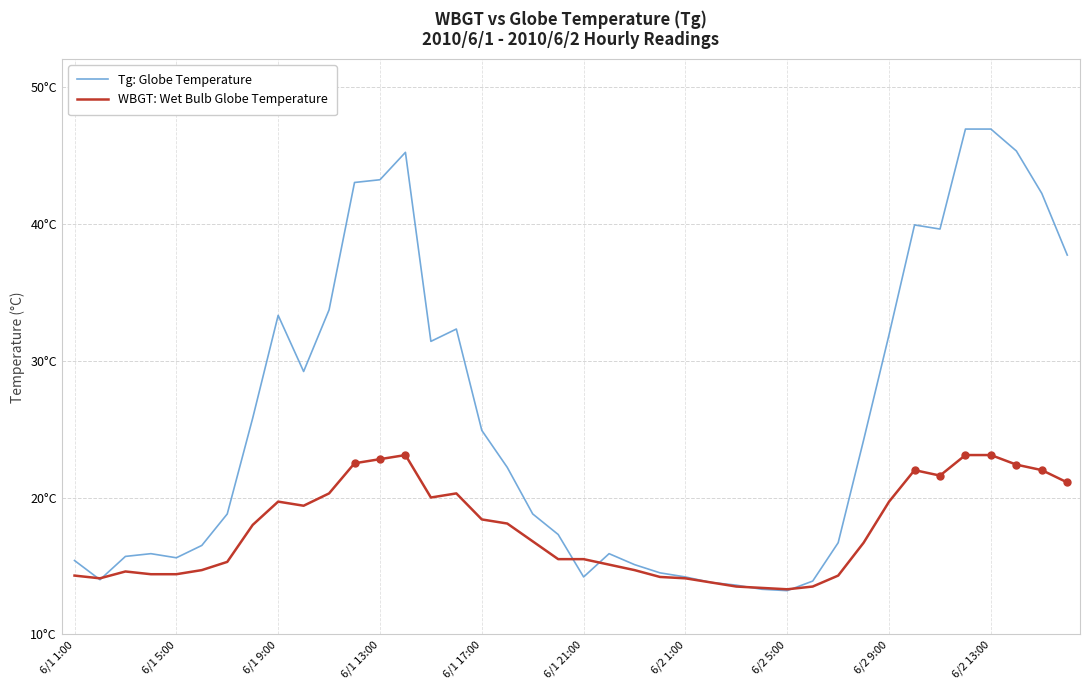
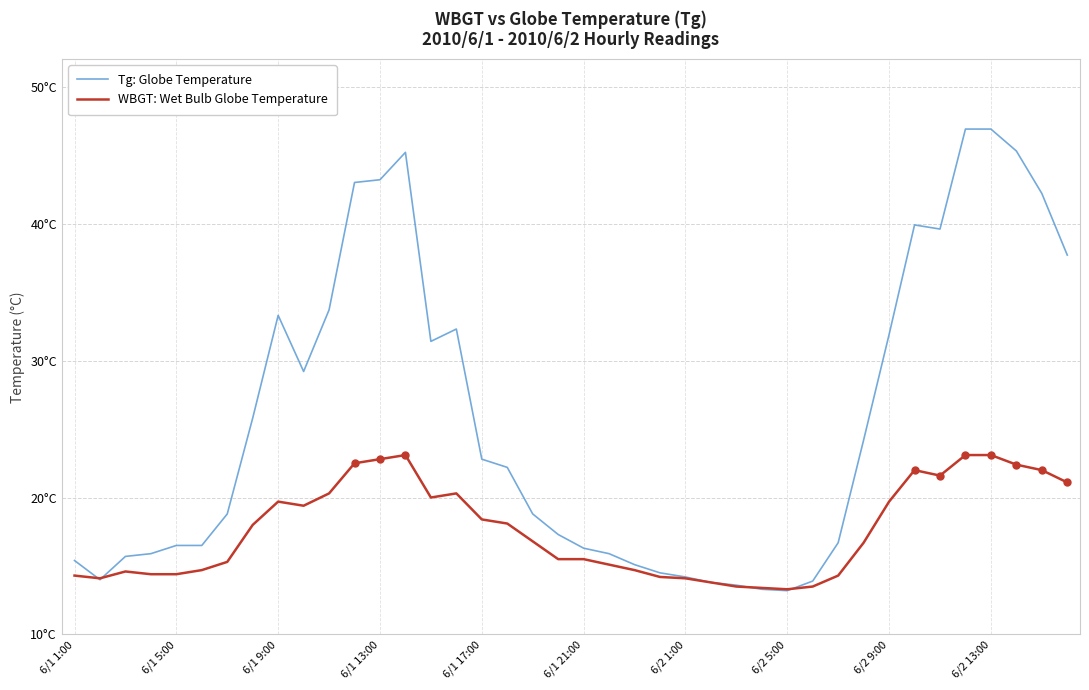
Tg: Globe Temperature, 6/1 5:00: 15.6°C -> 16.5°C
Tg: Globe Temperature, 6/1 17:00: 24.9°C -> 22.8°C
Tg: Globe Temperature, 6/1 21:00: 14.2°C -> 16.3°C
